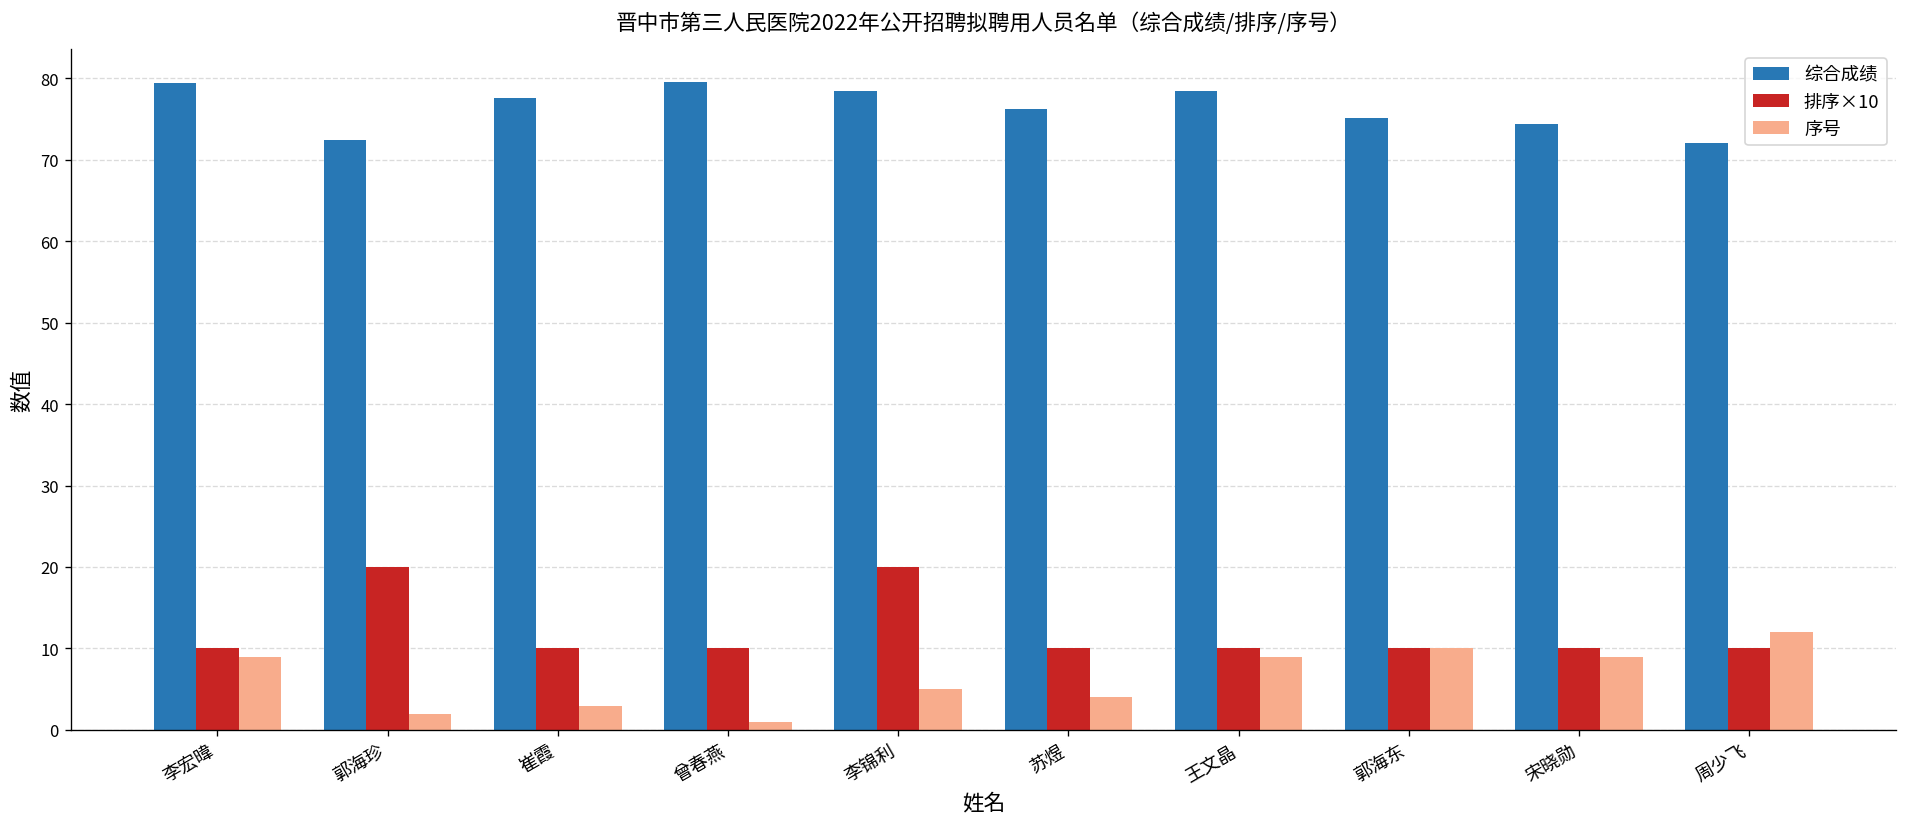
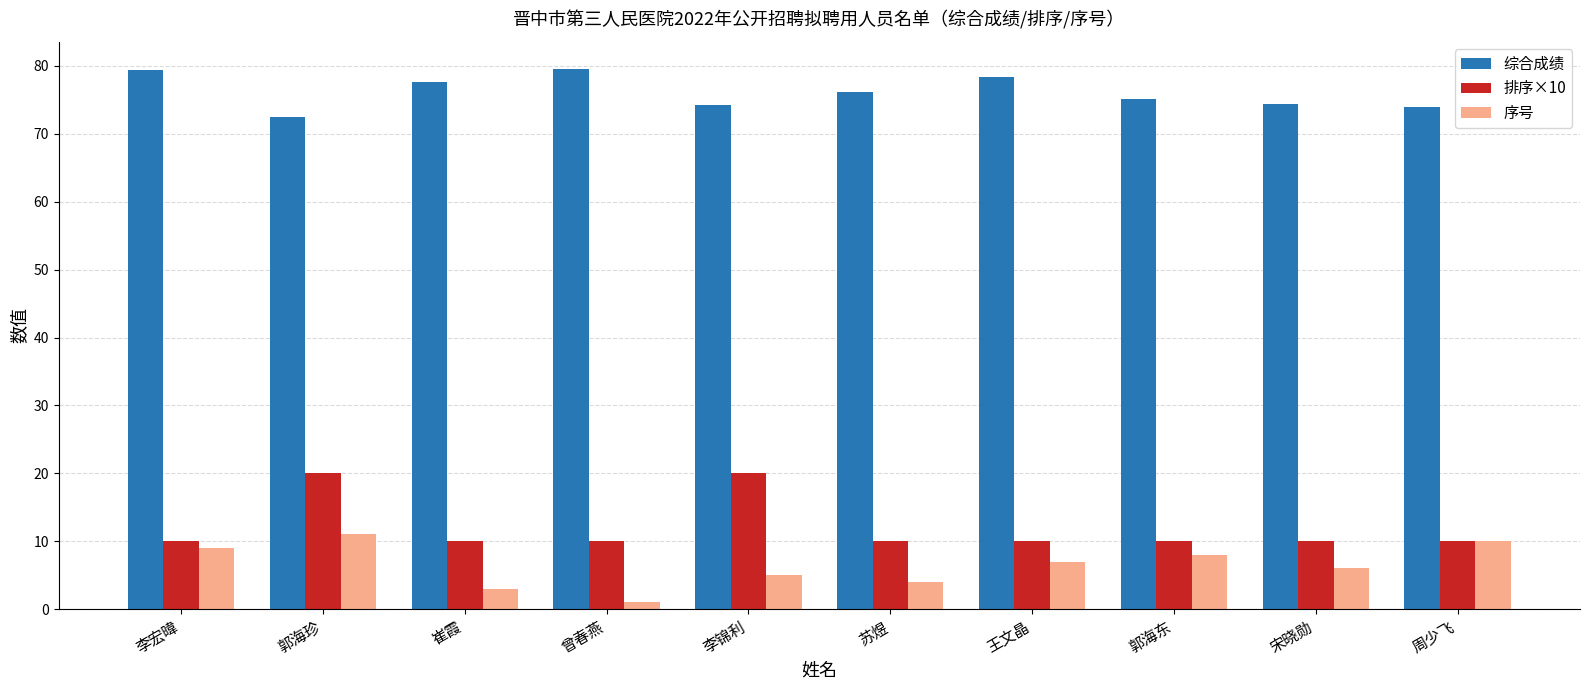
序号, 郭海珍: 2 -> 11
综合成绩, 李锦利: 78 -> 74
序号, 王文晶: 9 -> 7
序号, 郭海东: 10 -> 8
序号, 宋晓勋: 9 -> 6
综合成绩, 周少飞: 72 -> 74
序号, 周少飞: 12 -> 10
